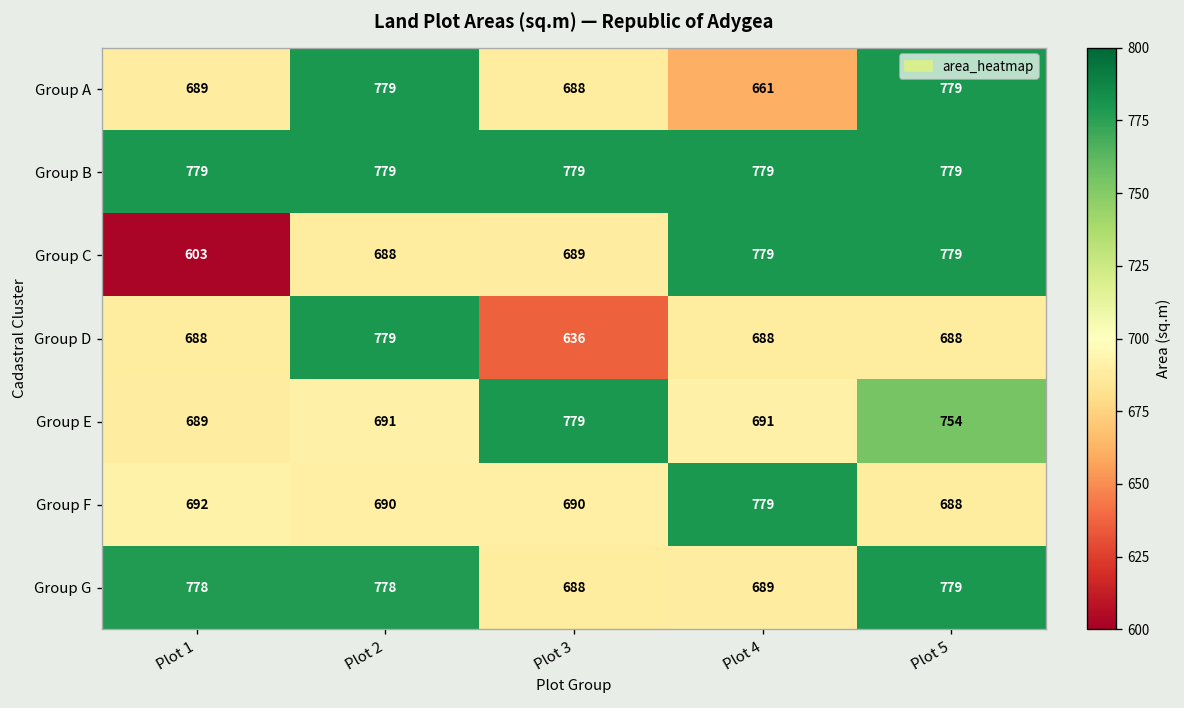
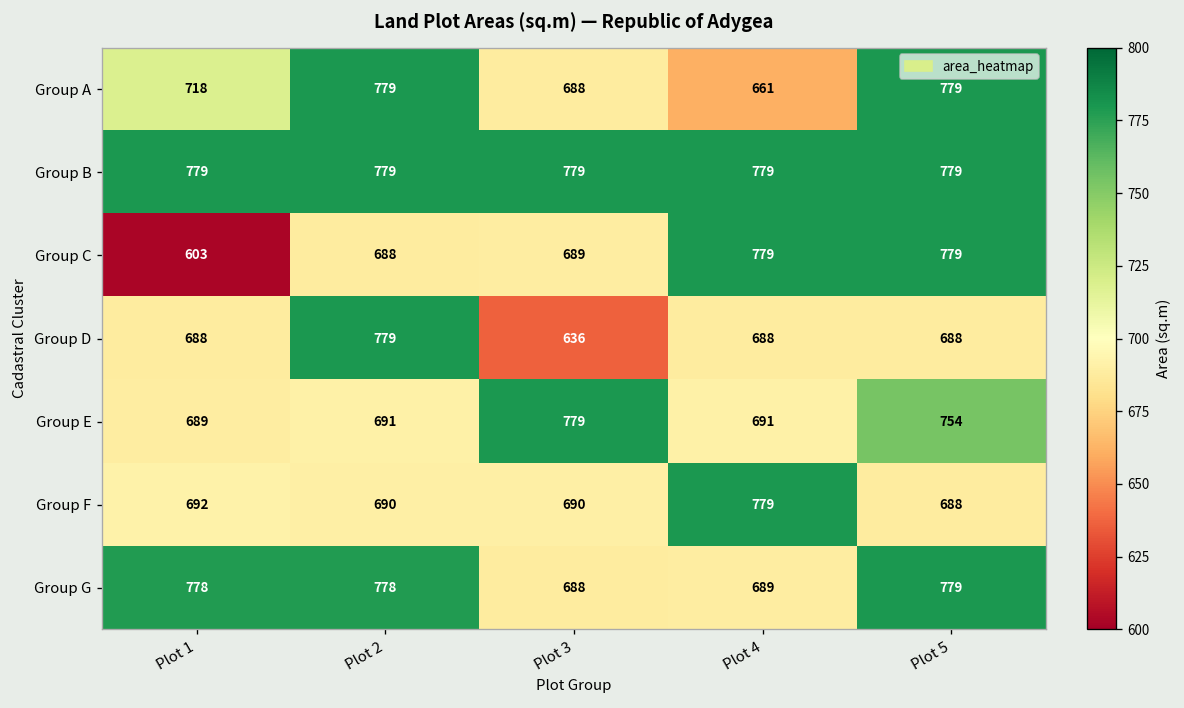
Group A, Plot 1: 689 -> 718
